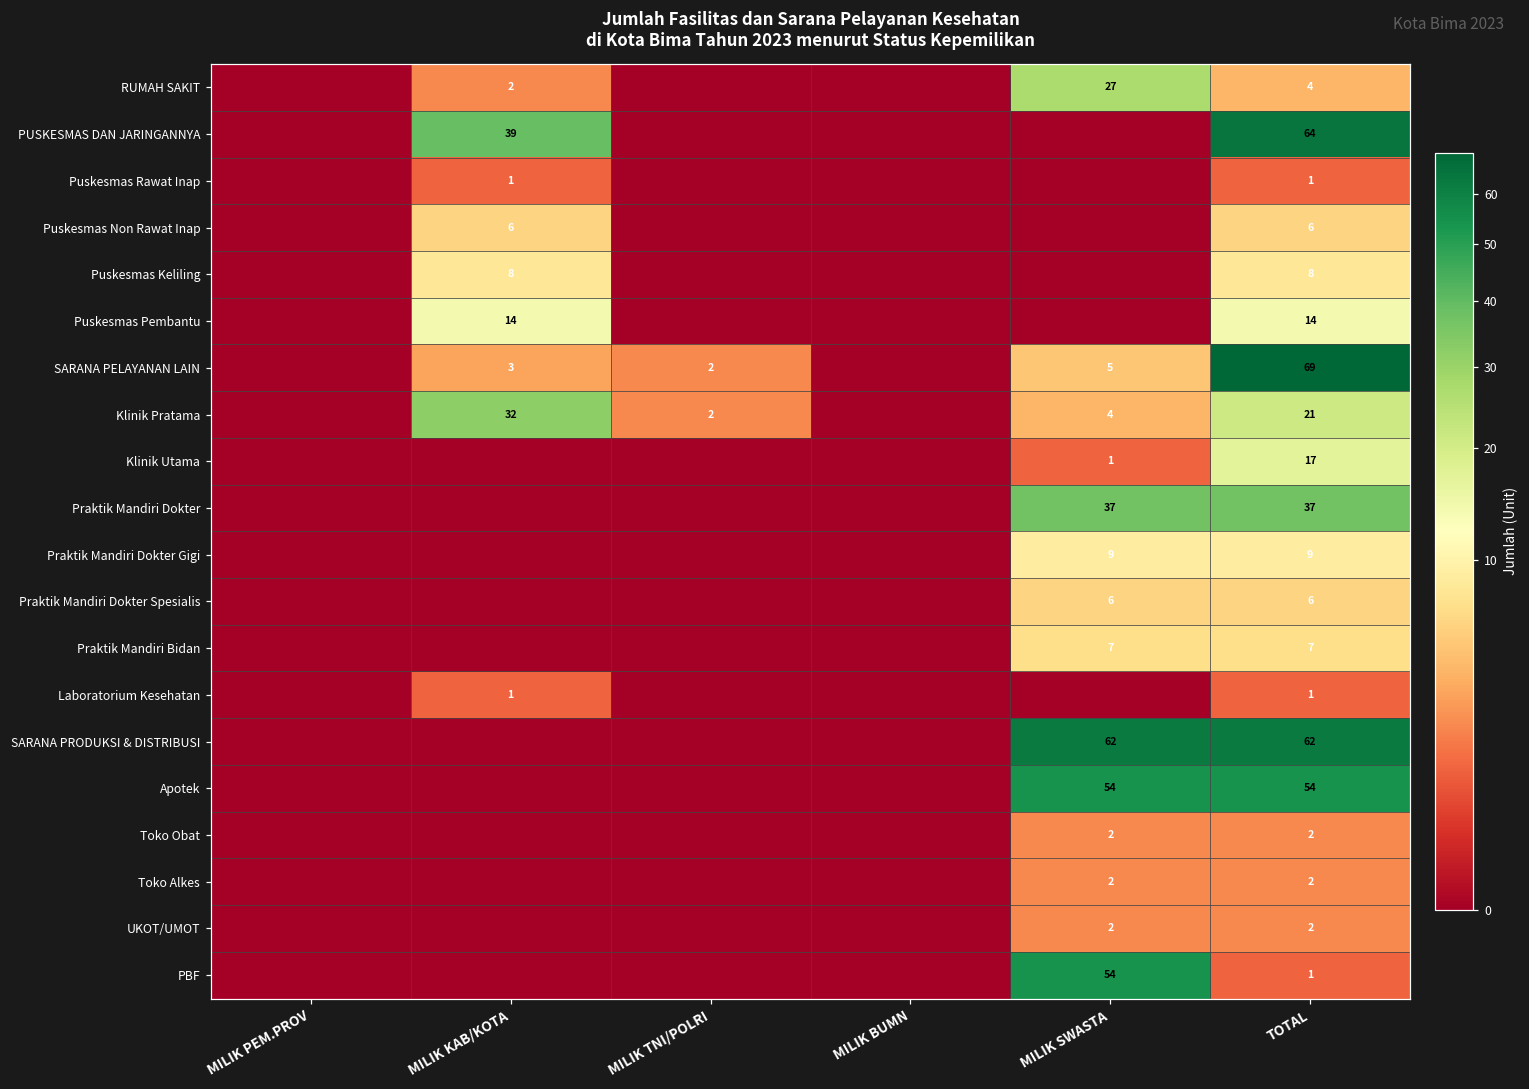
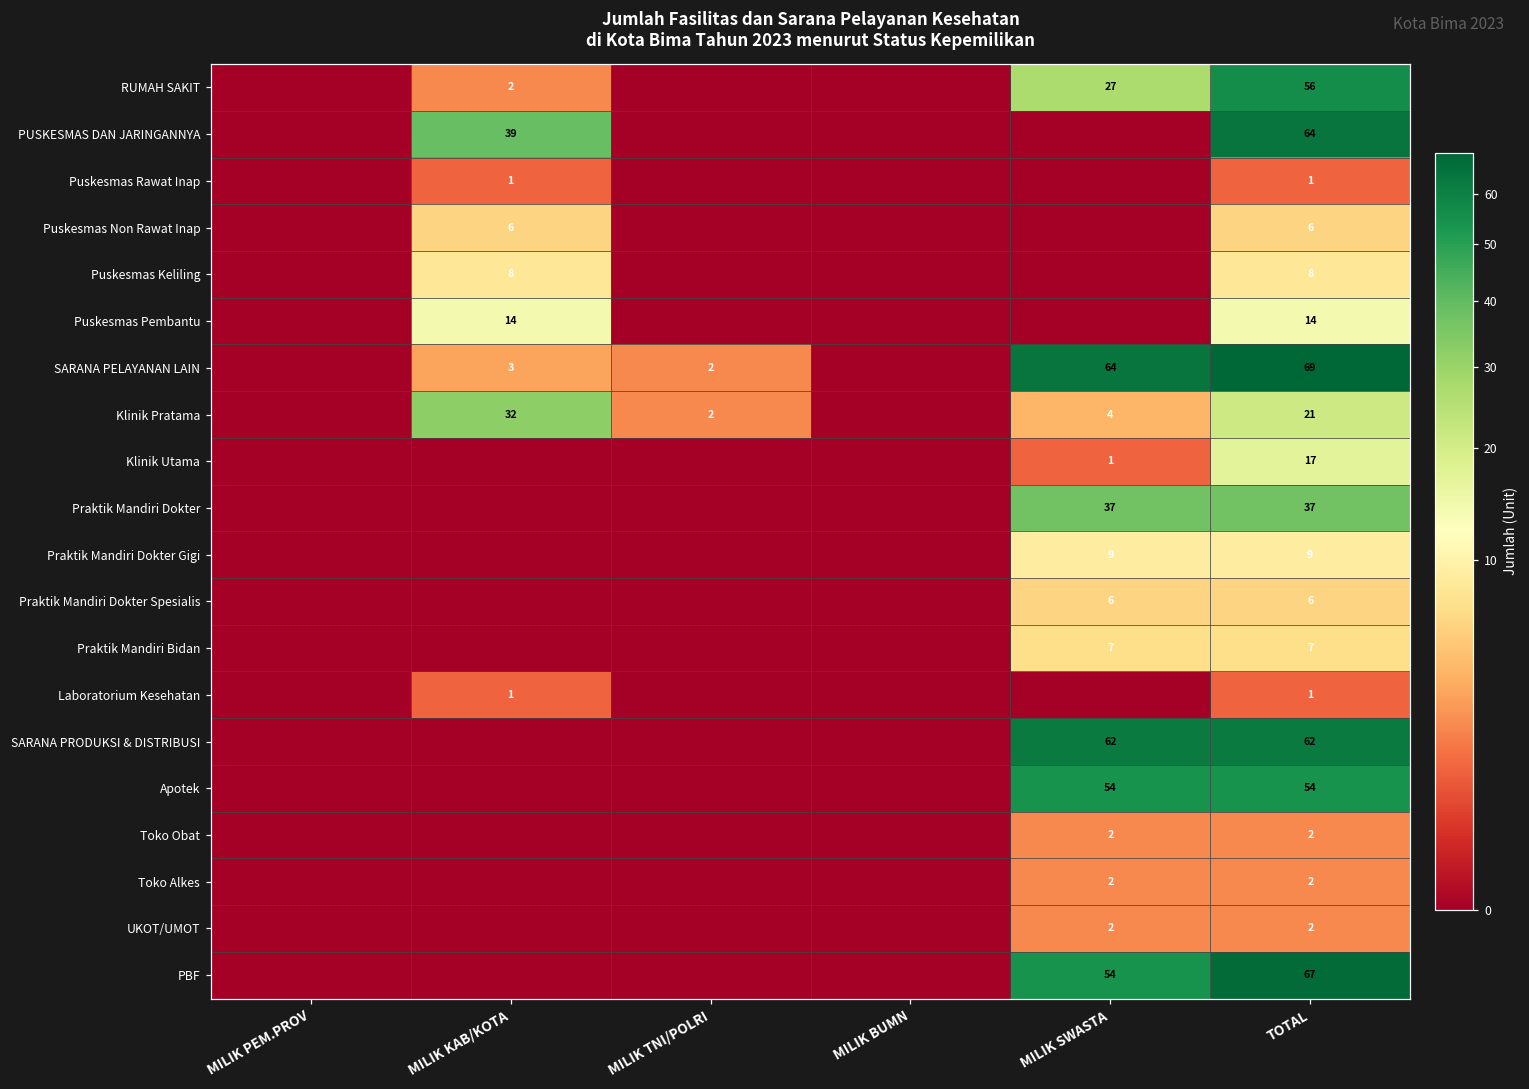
RUMAH SAKIT, TOTAL: 4 -> 56
SARANA PELAYANAN LAIN, MILIK SWASTA: 5 -> 64
PBF, TOTAL: 1 -> 67
